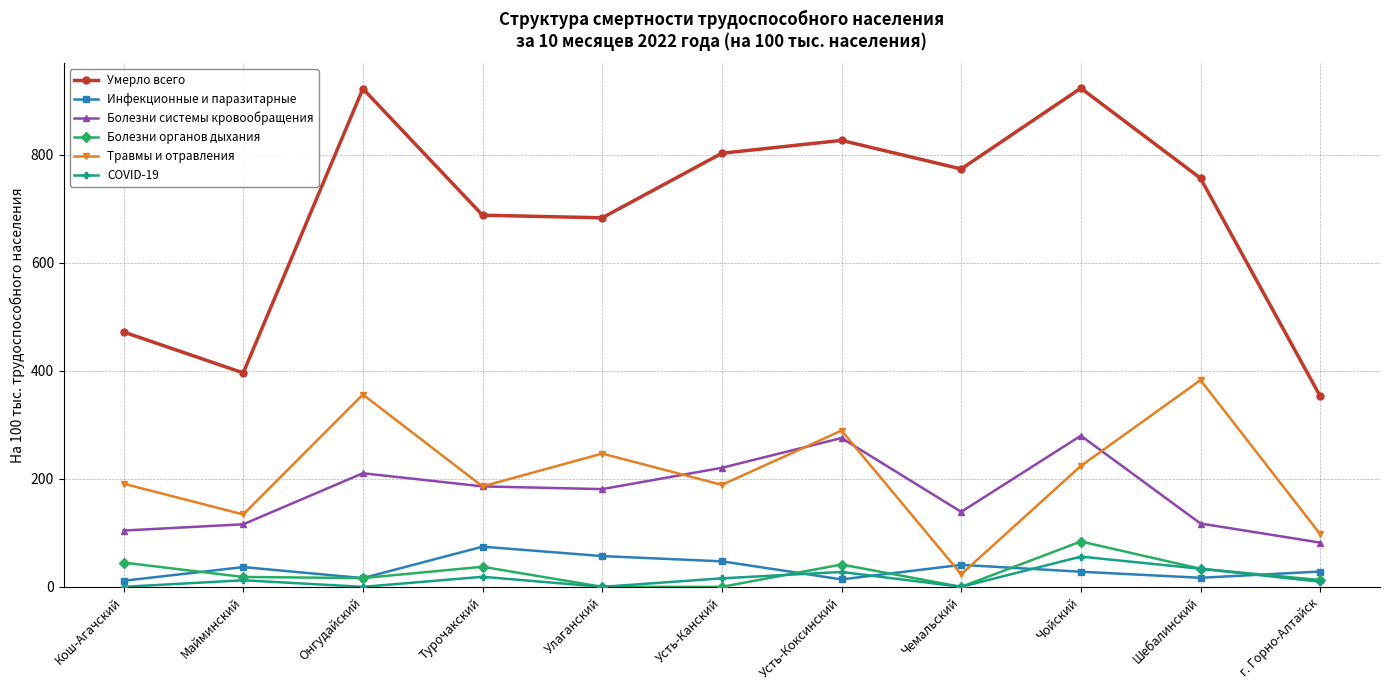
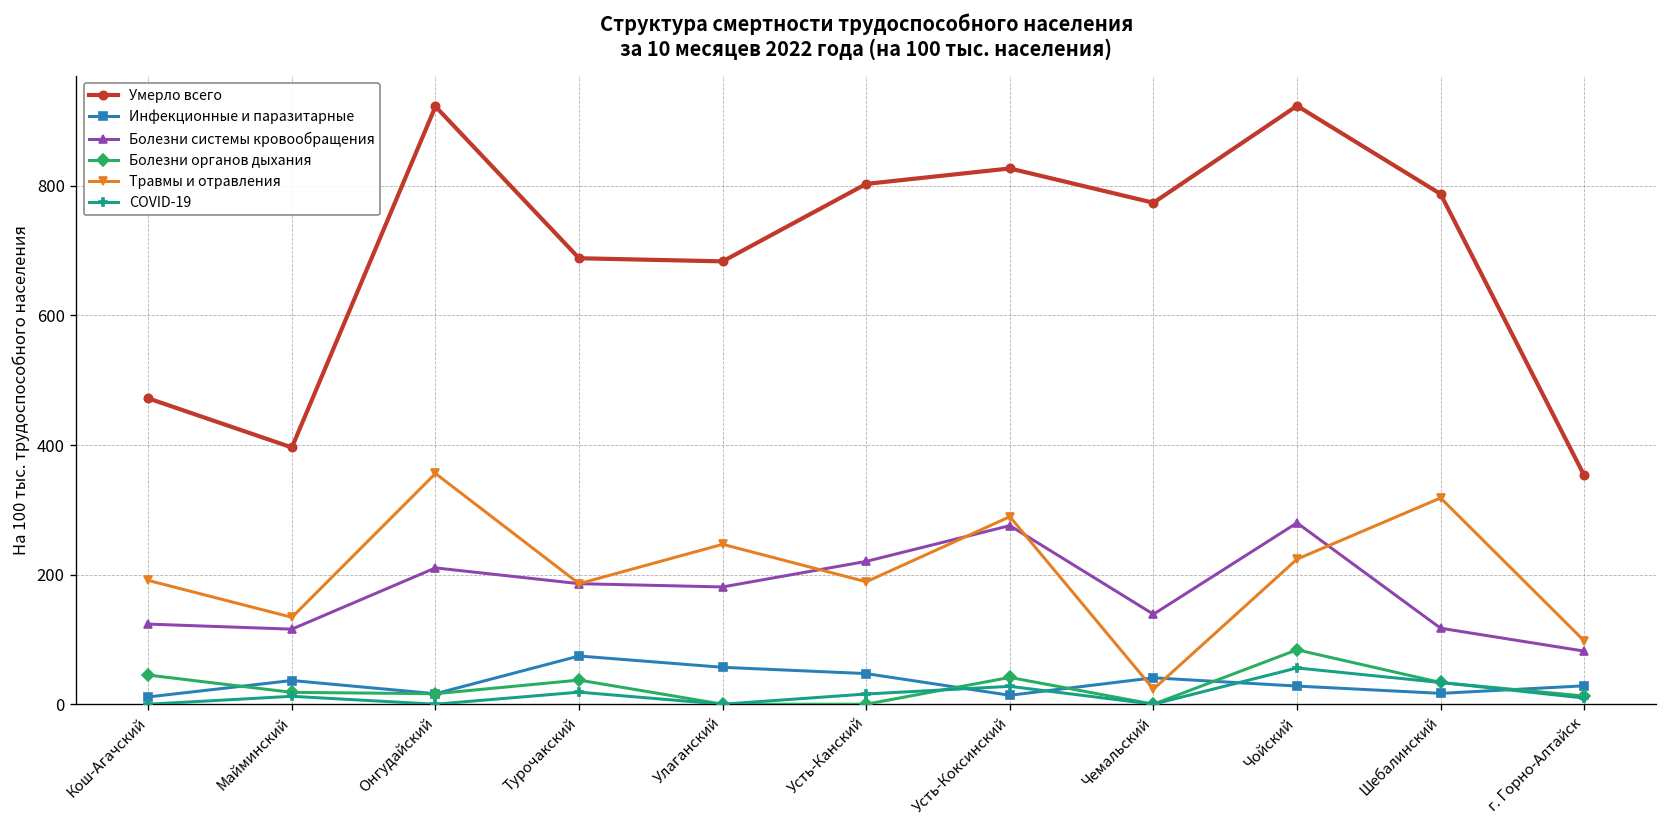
Болезни системы кровообращения, Кош-Агачский: 100 -> 120
Умерло всего, Шебалинский: 760 -> 790
Травмы и отравления, Шебалинский: 380 -> 320
